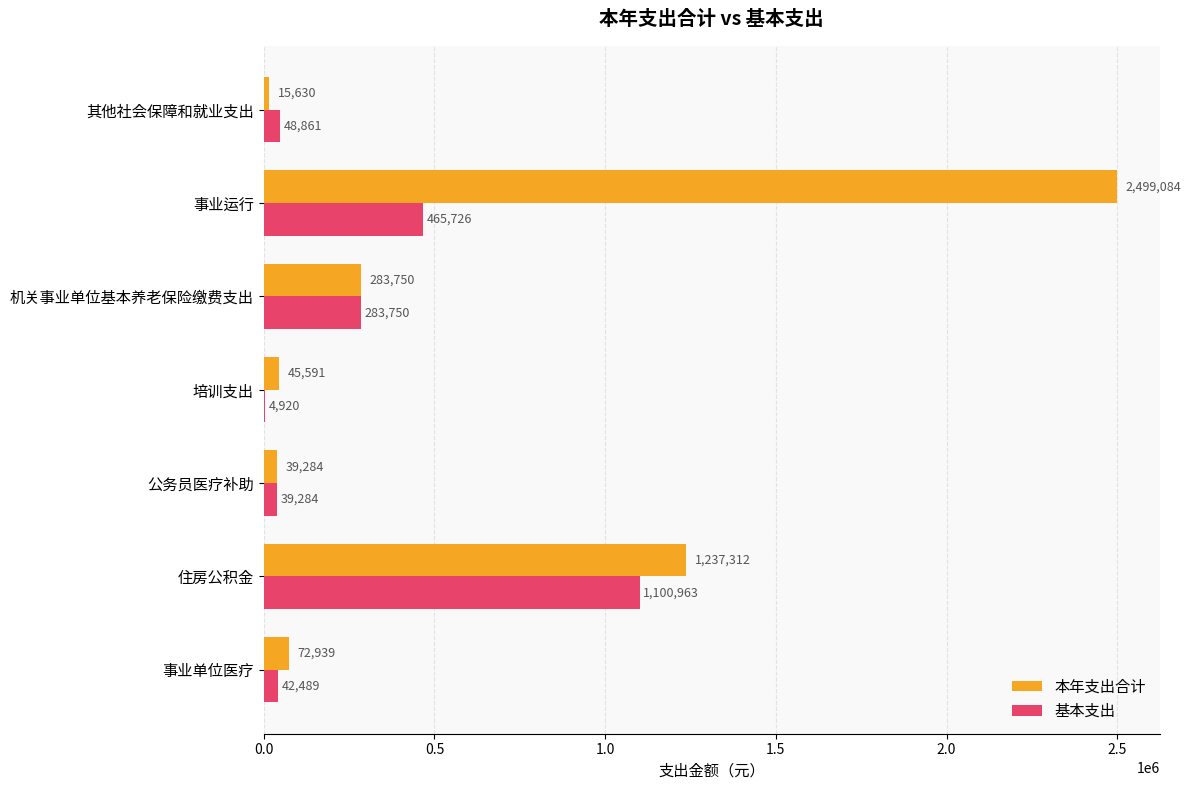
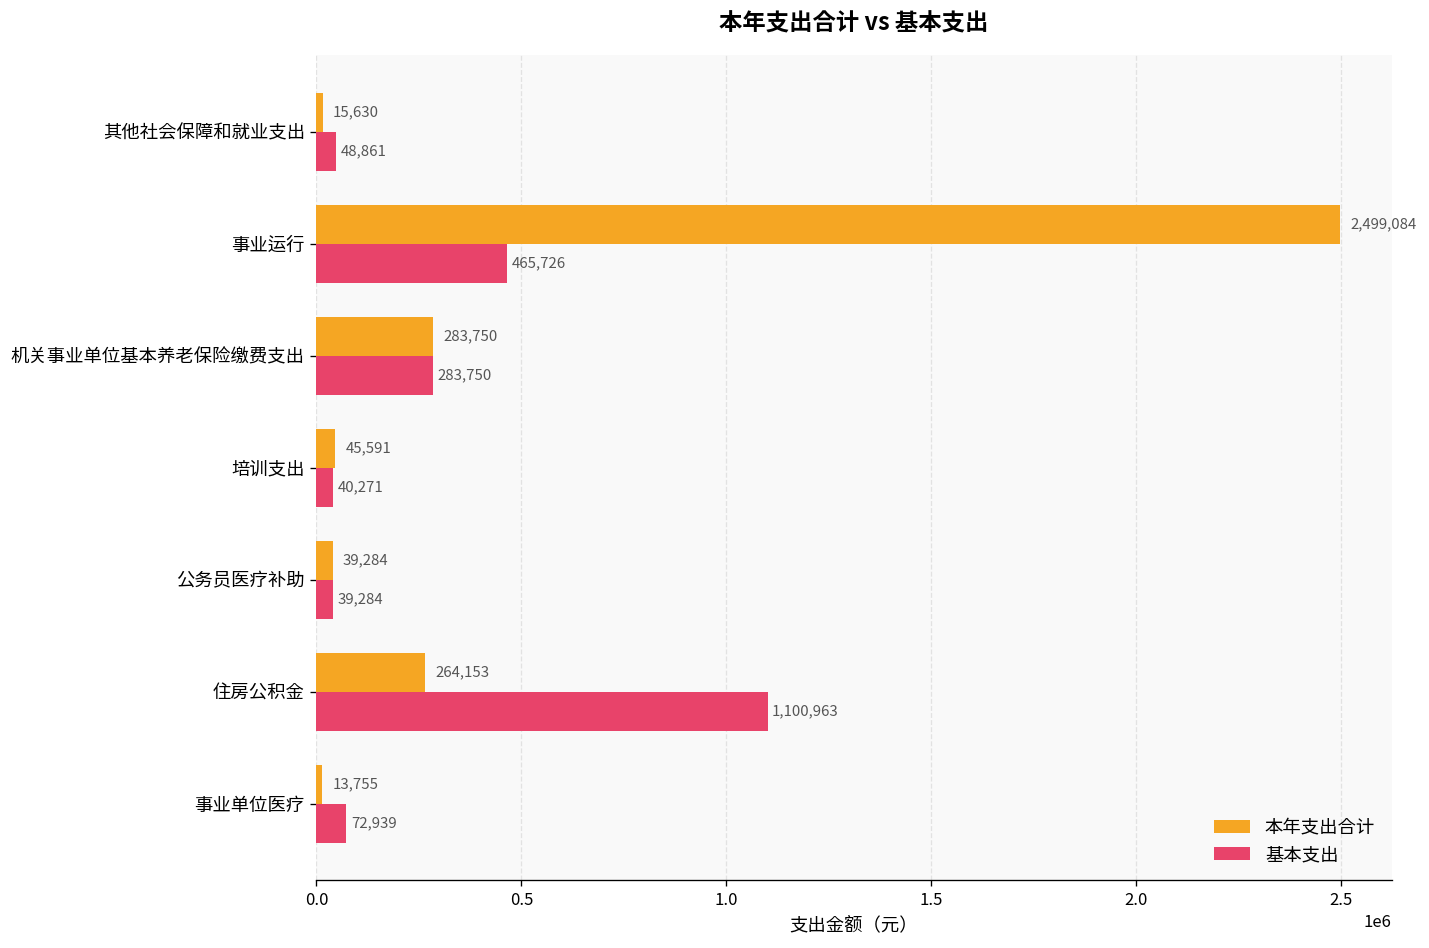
基本支出, 培训支出: 4,920 -> 40,271
本年支出合计, 住房公积金: 1,237,312 -> 264,153
本年支出合计, 事业单位医疗: 72,939 -> 13,755
基本支出, 事业单位医疗: 42,489 -> 72,939
